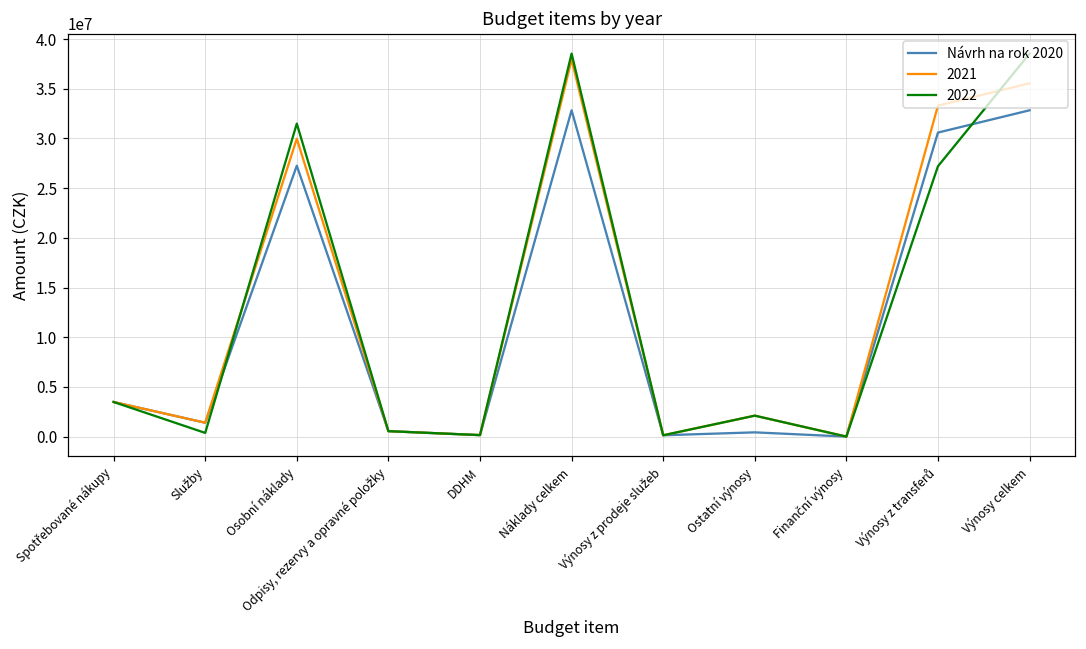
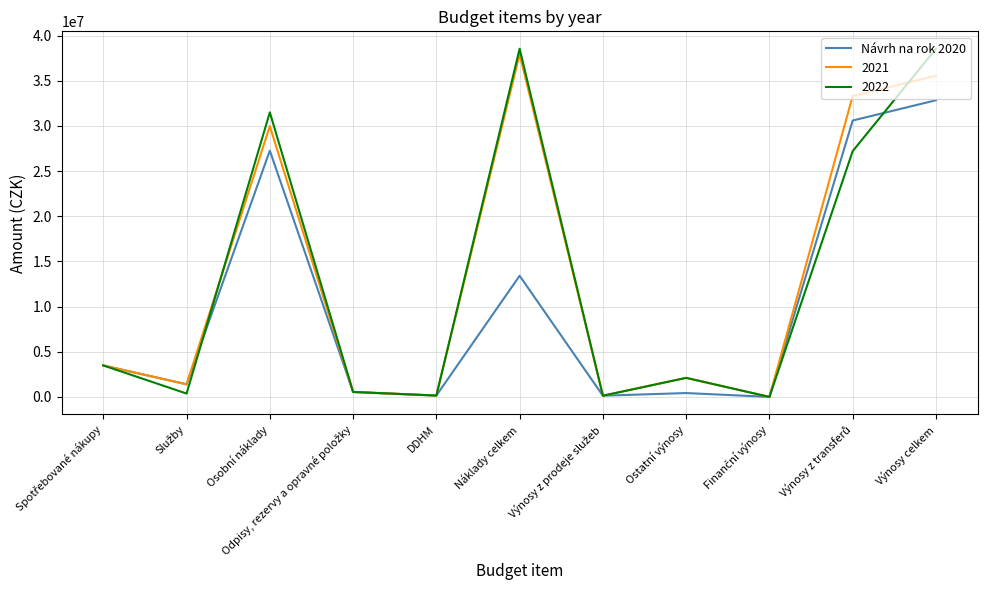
Návrh na rok 2020, Náklady celkem: 33000000 -> 13000000
